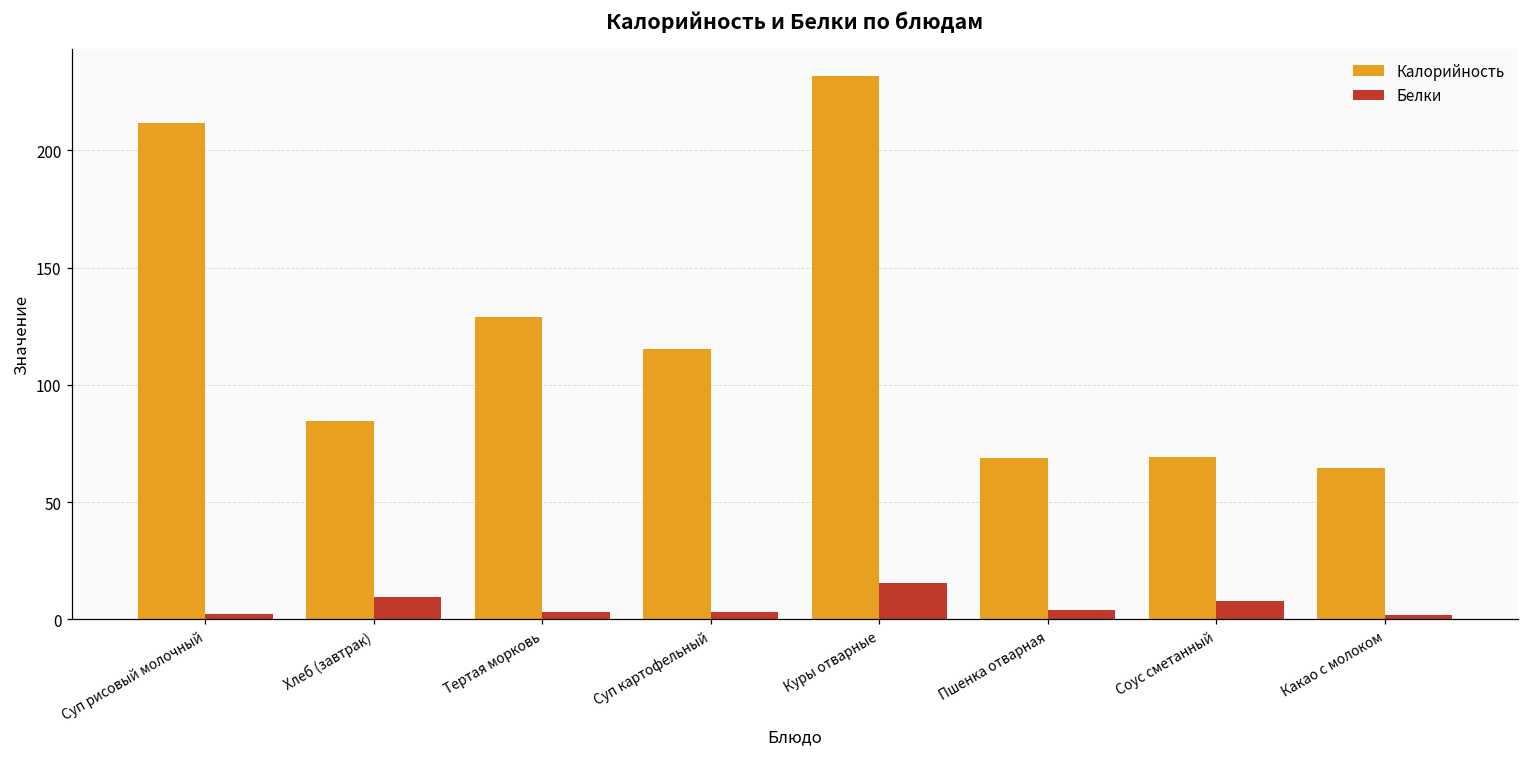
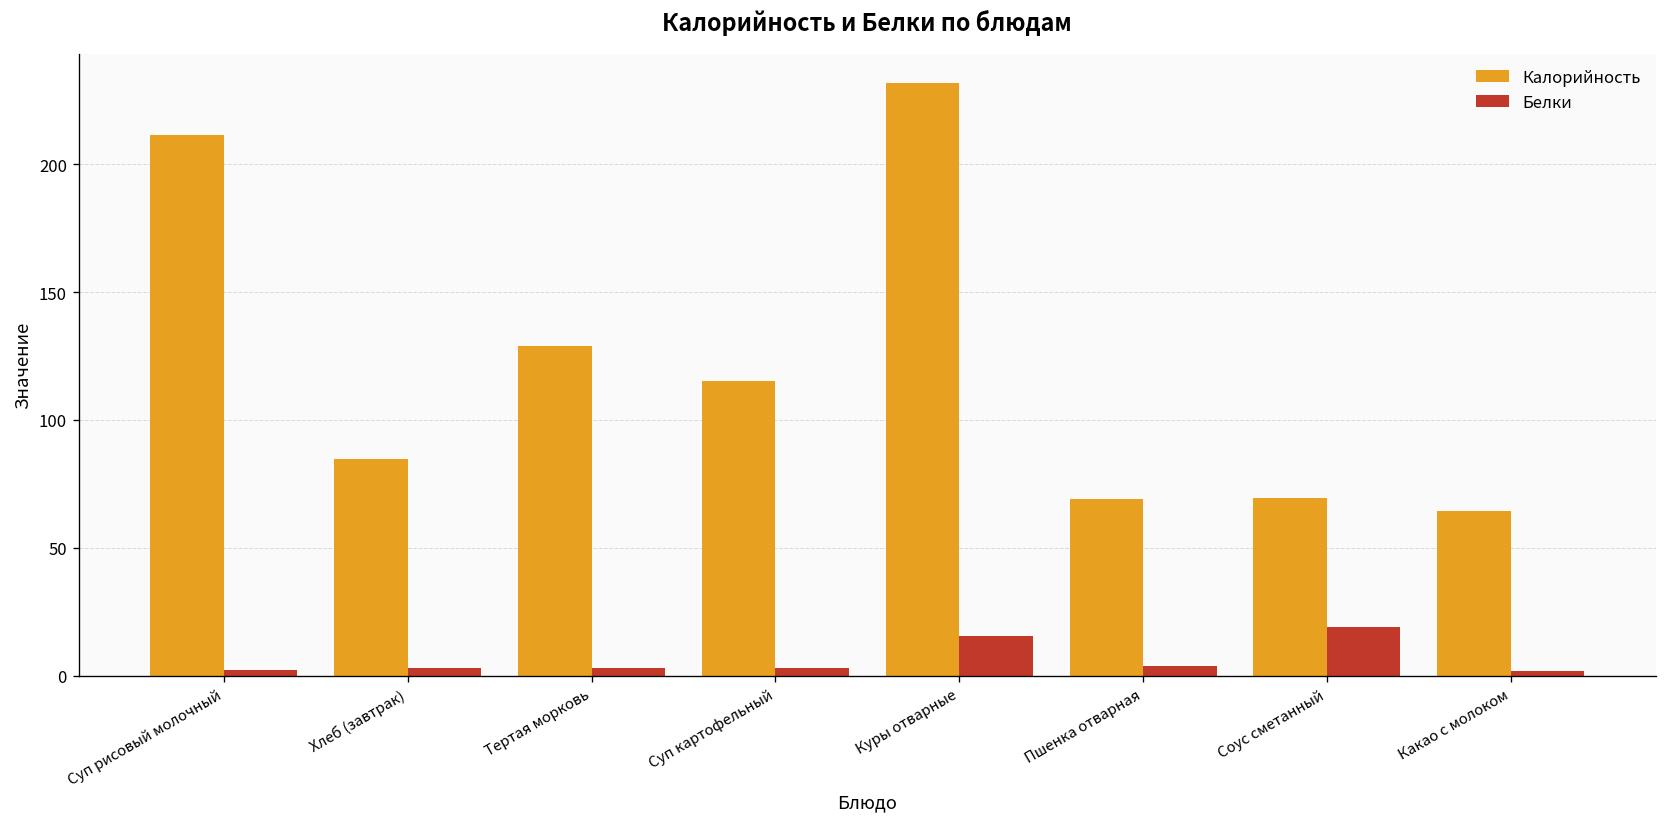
Белки, Хлеб (завтрак): 10 -> 3
Белки, Соус сметанный: 8 -> 19
